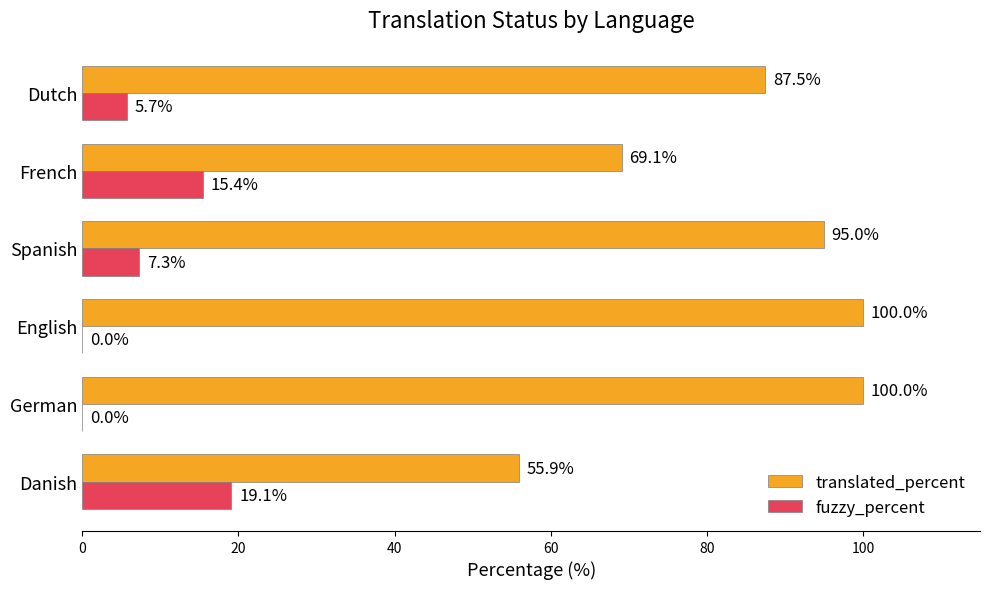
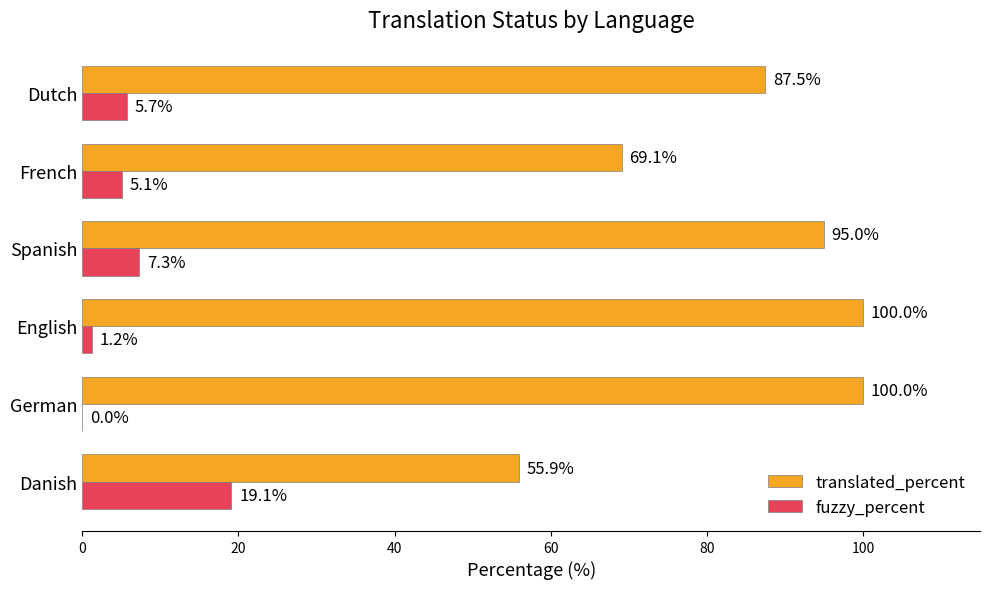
fuzzy_percent, French: 15.4% -> 5.1%
fuzzy_percent, English: 0.0% -> 1.2%
